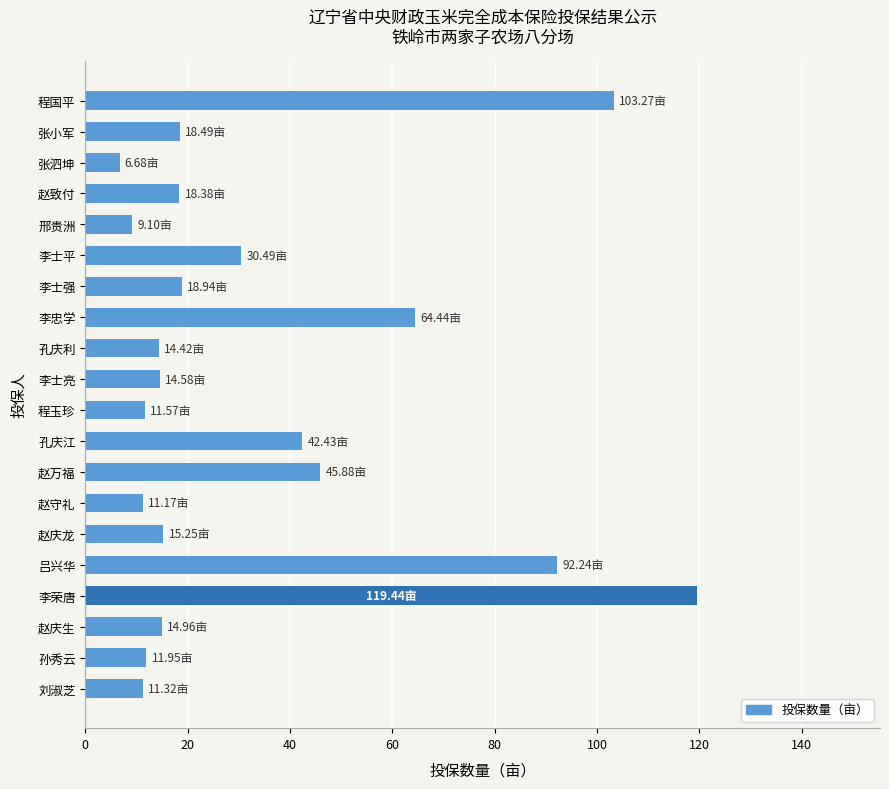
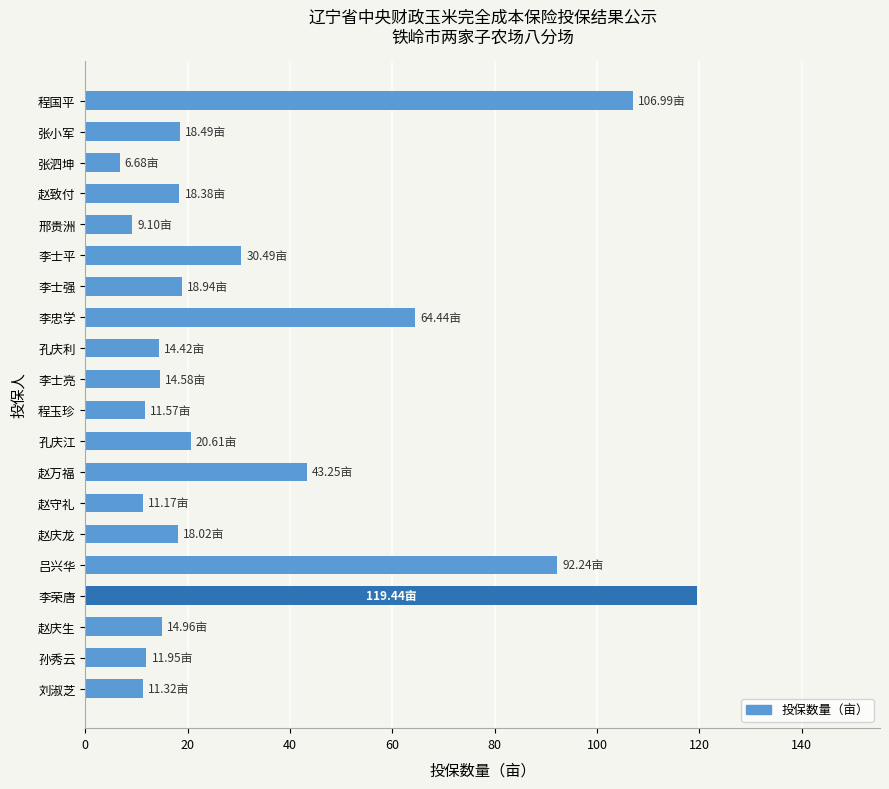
程国平: 103.27亩 -> 106.99亩
孔庆江: 42.43亩 -> 20.61亩
赵万福: 45.88亩 -> 43.25亩
赵庆龙: 15.25亩 -> 18.02亩
